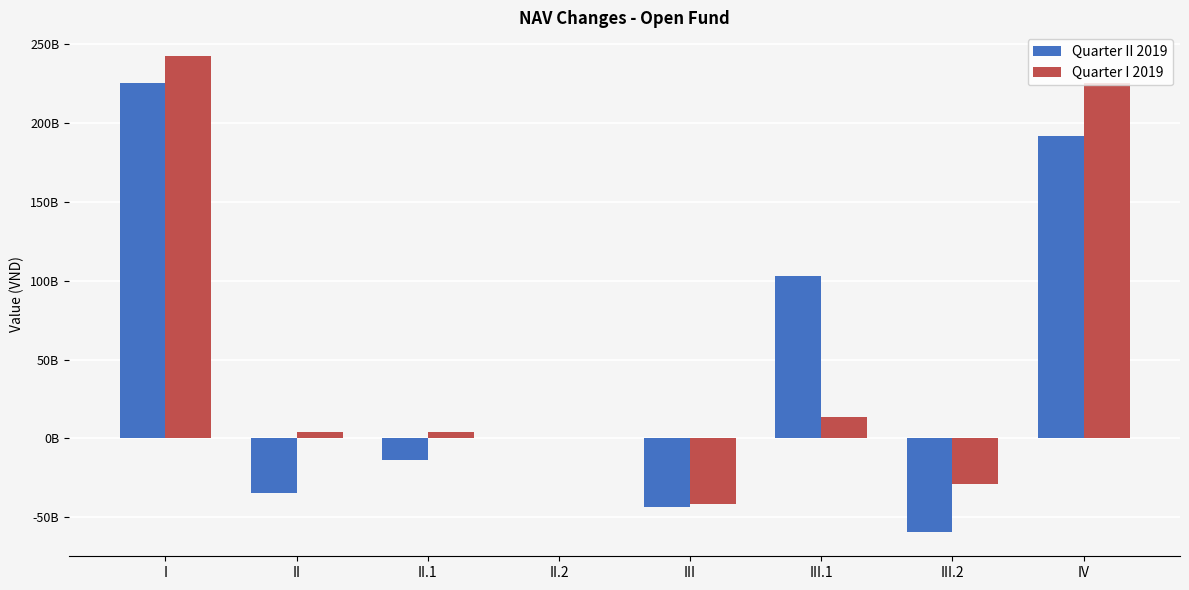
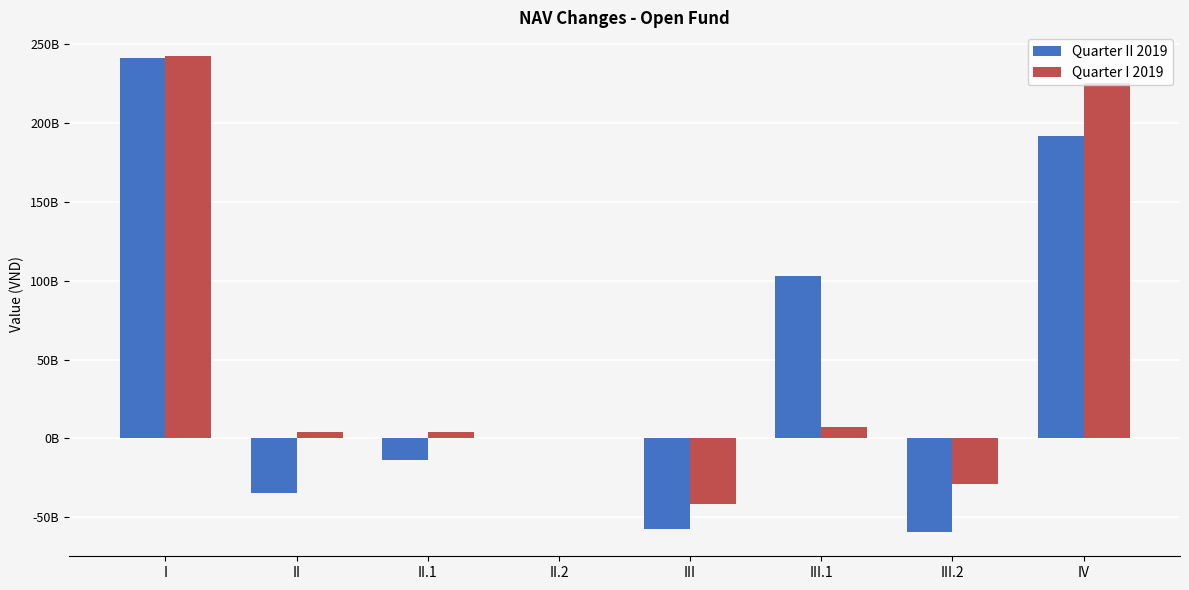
Quarter II 2019, I: 225000000000 -> 241000000000
Quarter II 2019, III: -43000000000 -> -57000000000
Quarter I 2019, III.1: 14000000000 -> 7000000000
